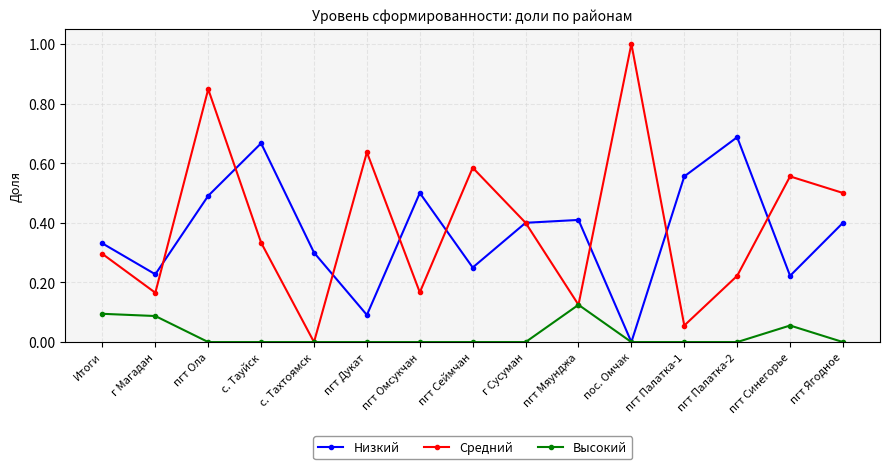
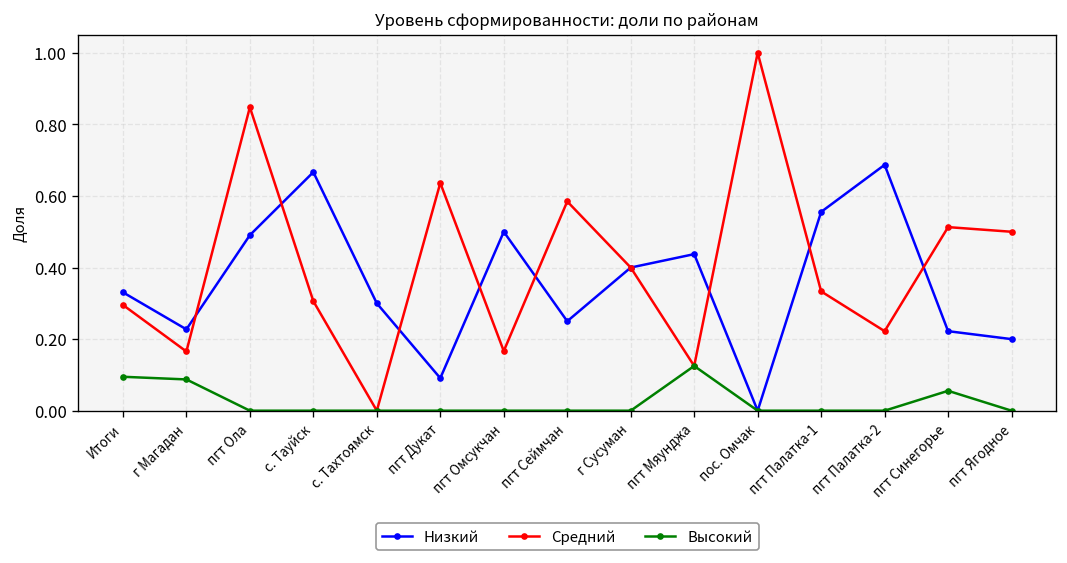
Средний, с. Тауйск: 0.33 -> 0.31
Низкий, пгт Мяунджа: 0.41 -> 0.44
Средний, пгт Палатка-1: 0.06 -> 0.33
Средний, пгт Синегорье: 0.56 -> 0.51
Низкий, пгт Ягодное: 0.4 -> 0.2
